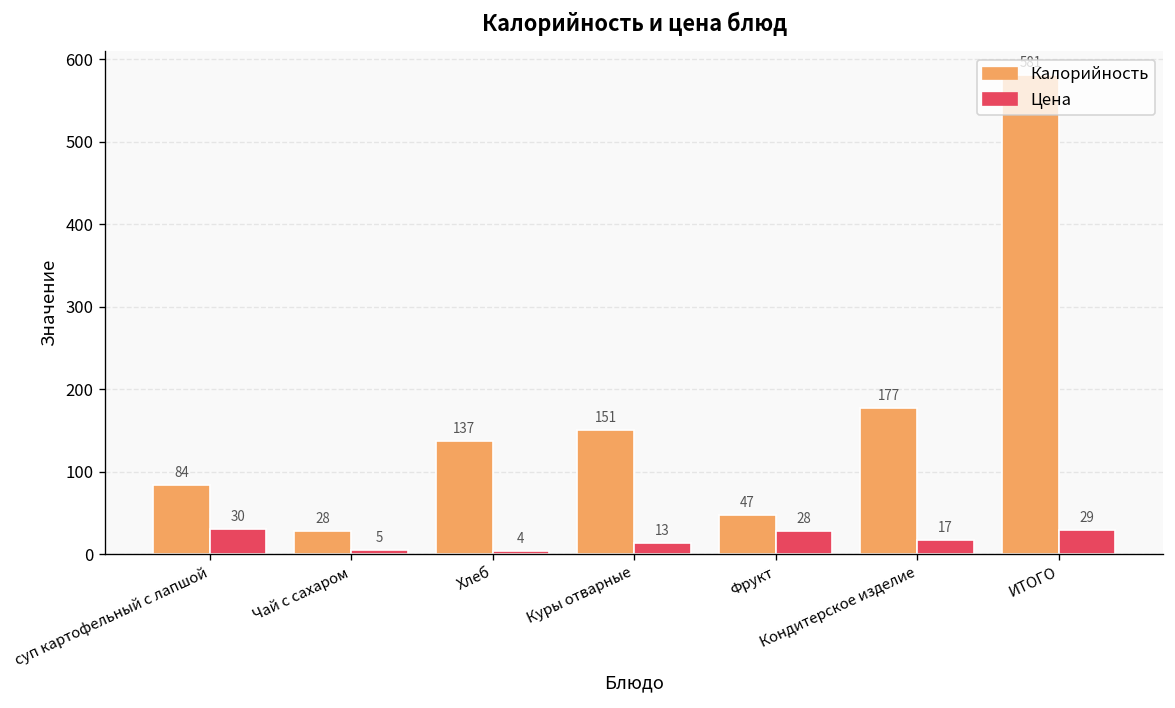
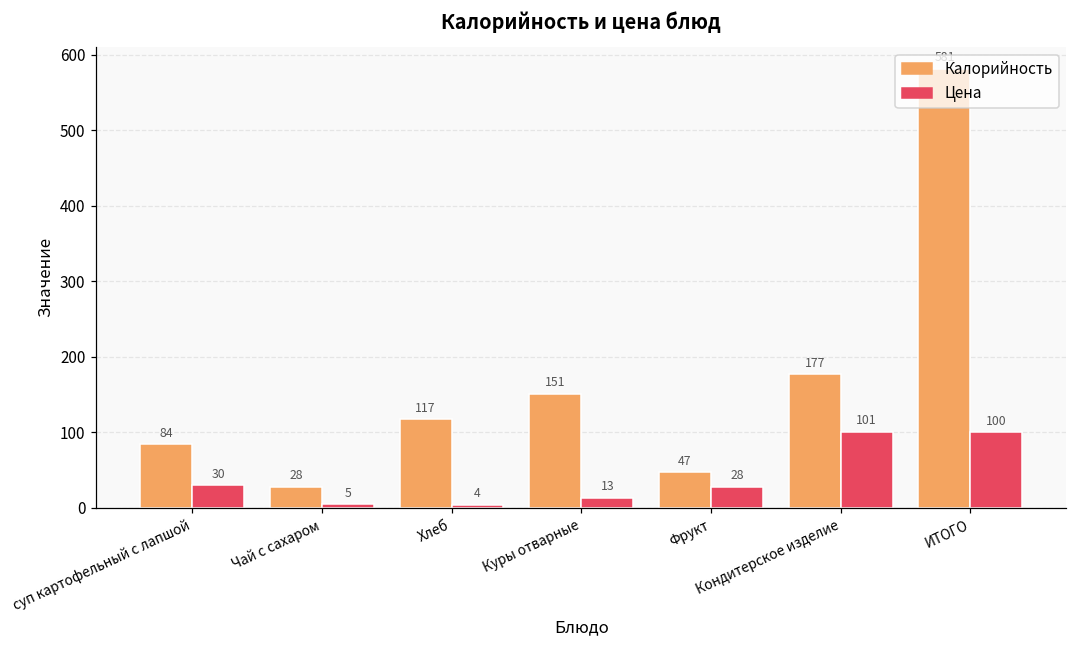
Калорийность, Хлеб: 137 -> 117
Цена, Кондитерское изделие: 17 -> 101
Цена, ИТОГО: 29 -> 100
